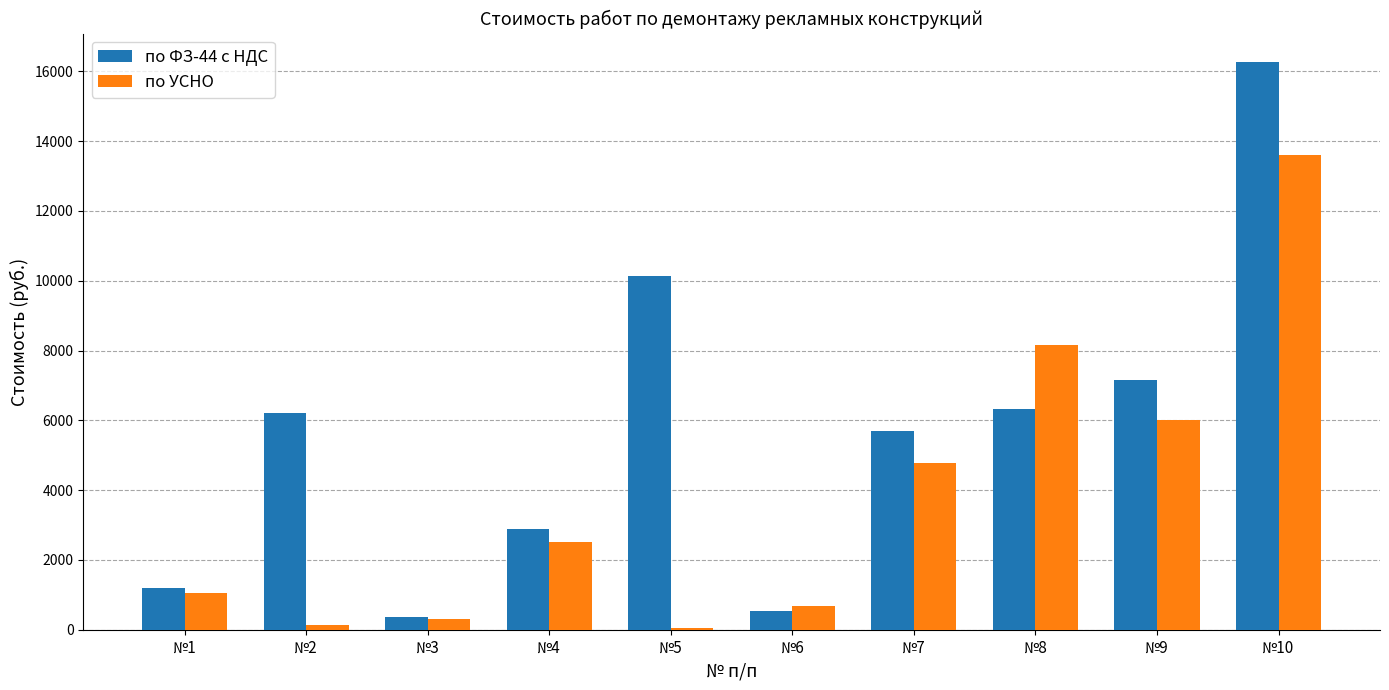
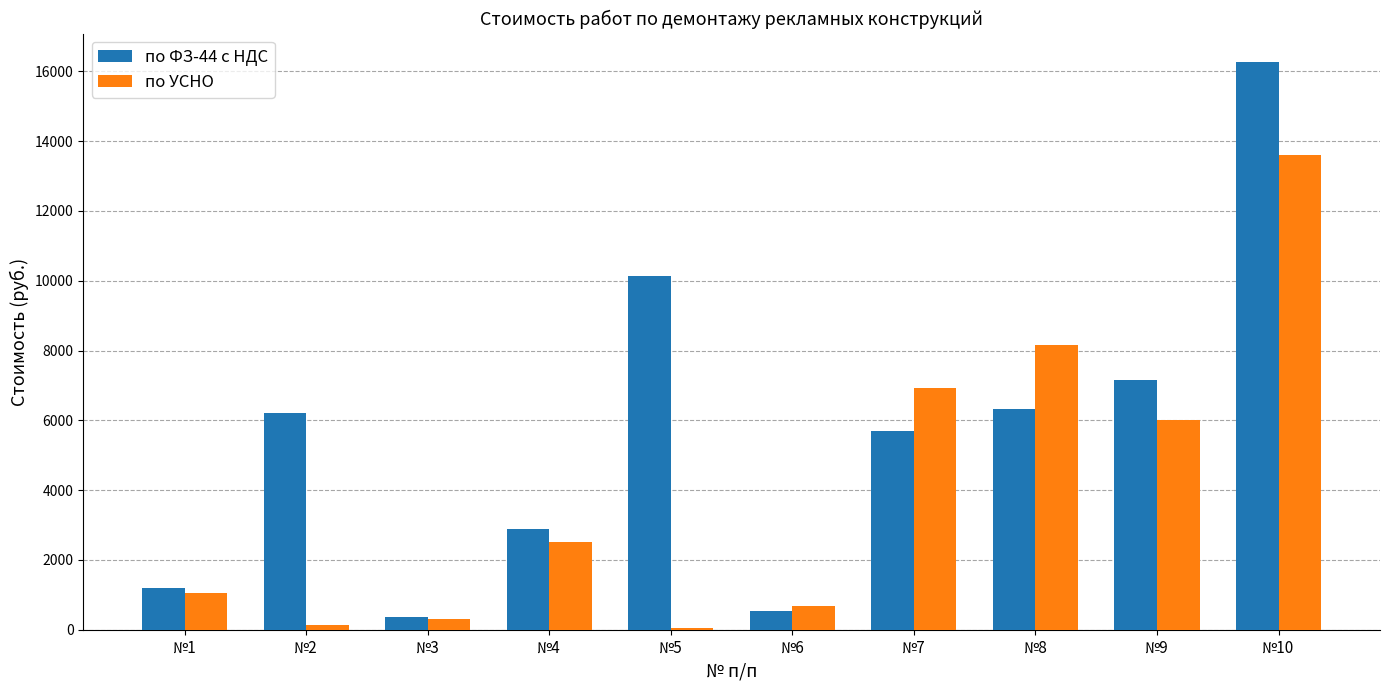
по УСНО, №7: 4800 -> 6900
